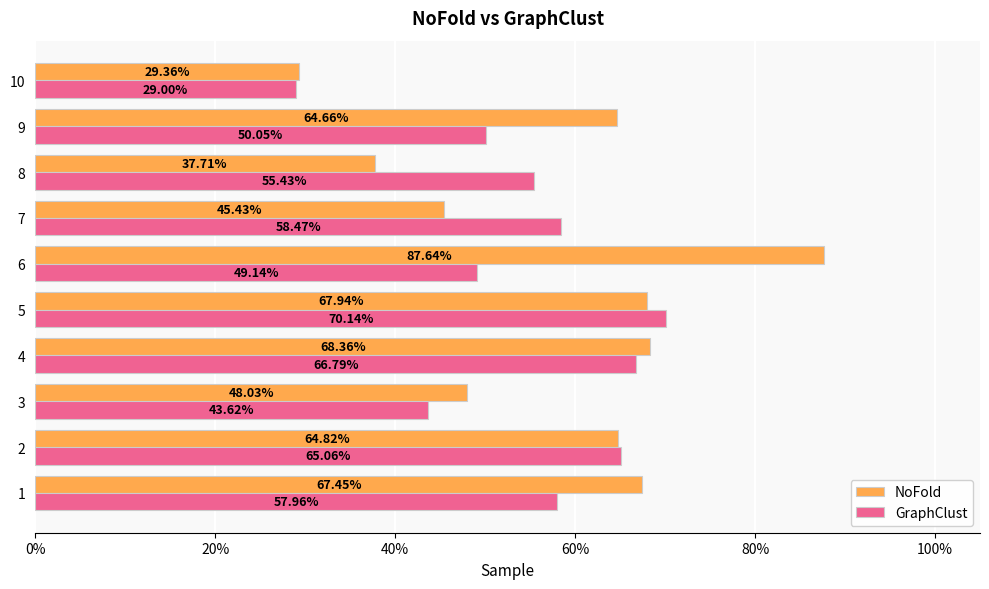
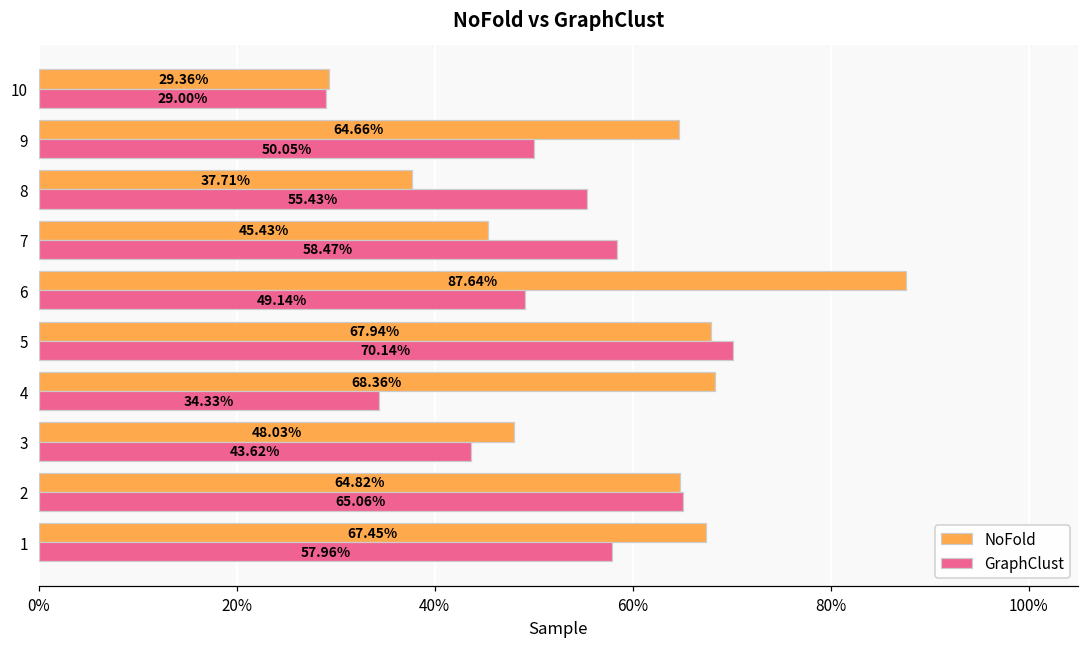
GraphClust, 4: 66.79% -> 34.33%
